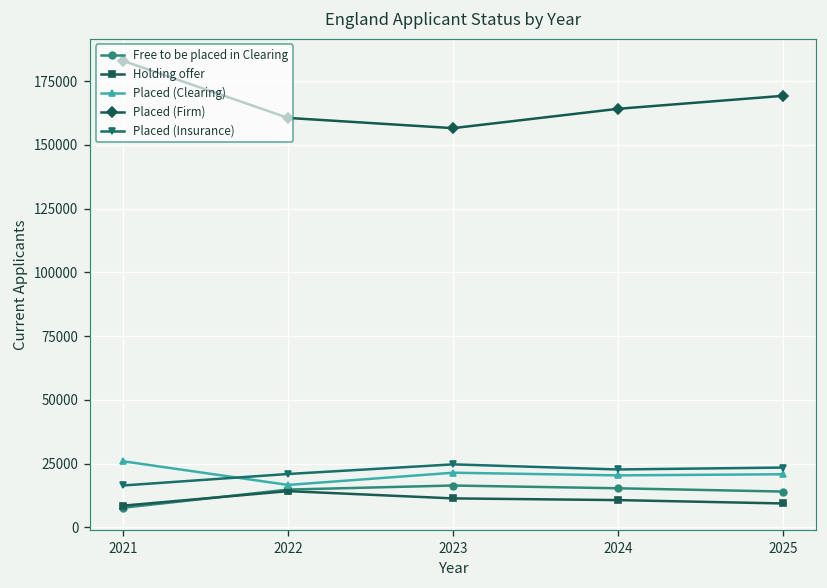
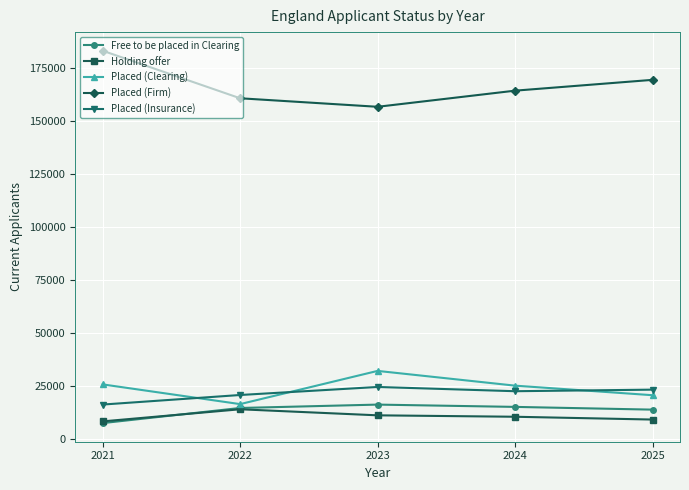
Placed (Clearing), 2023: 21000 -> 32000
Placed (Clearing), 2024: 20000 -> 25000
